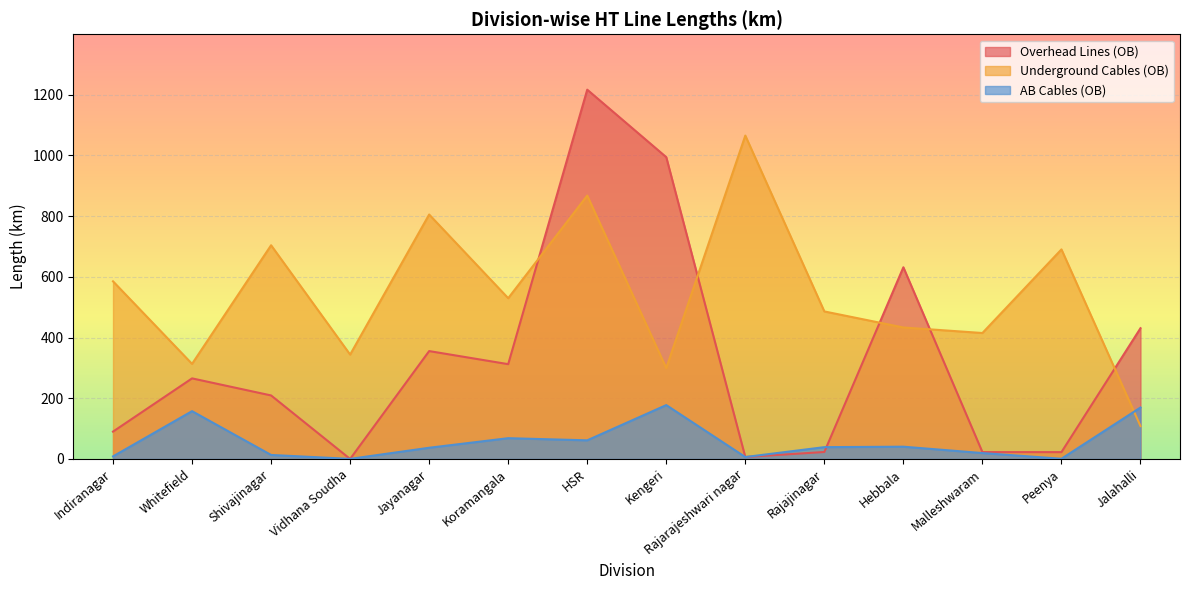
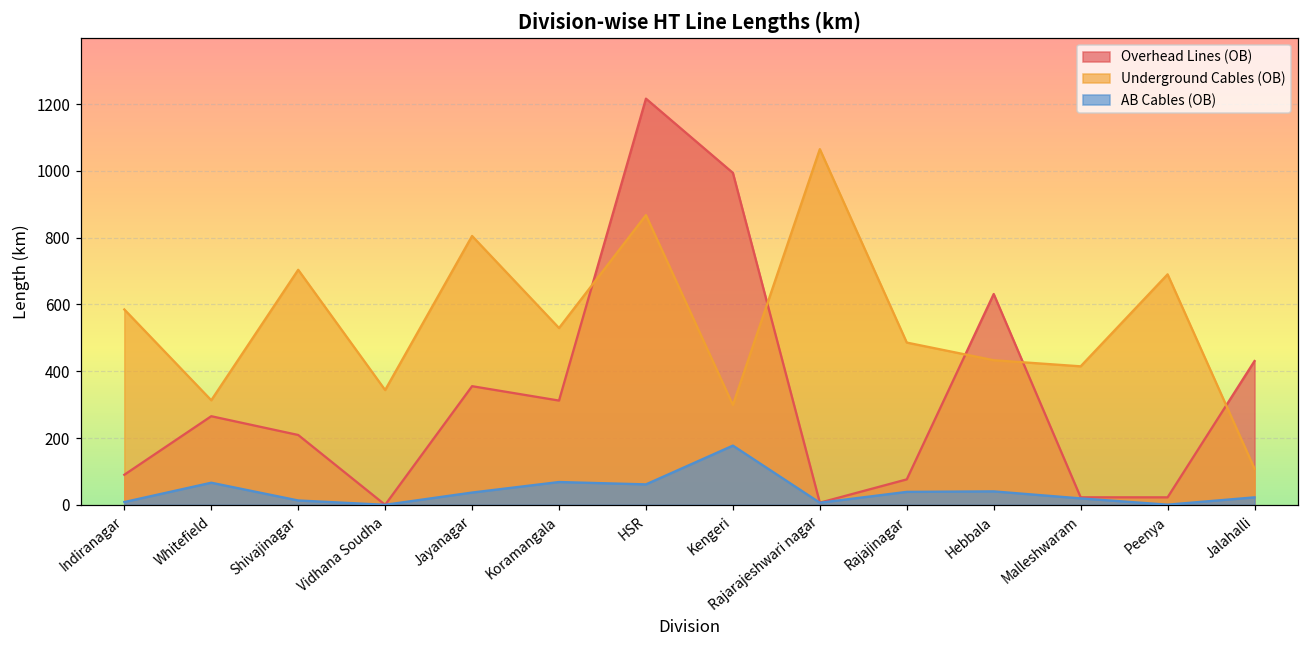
AB Cables (OB), Whitefield: 160 -> 70
Overhead Lines (OB), Rajajinagar: 20 -> 80
AB Cables (OB), Jalahalli: 170 -> 20
